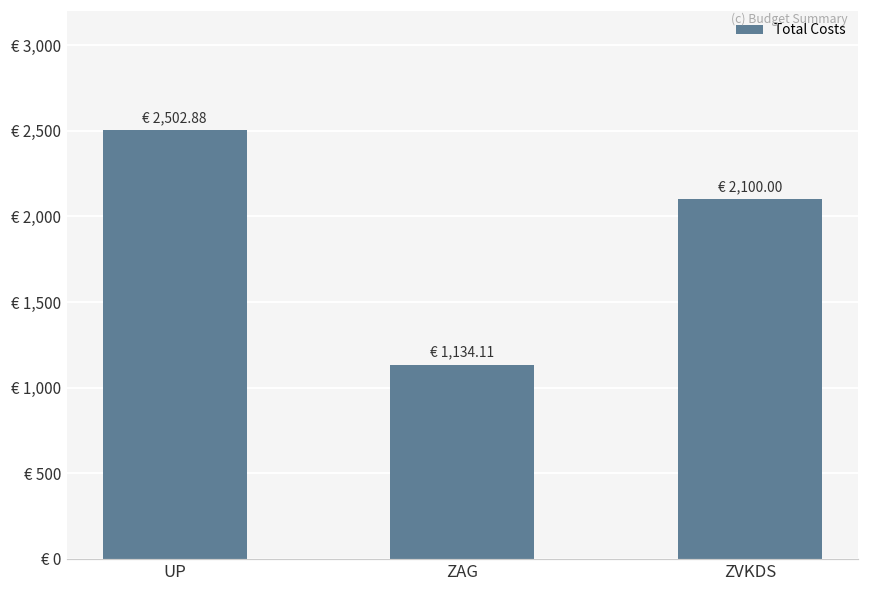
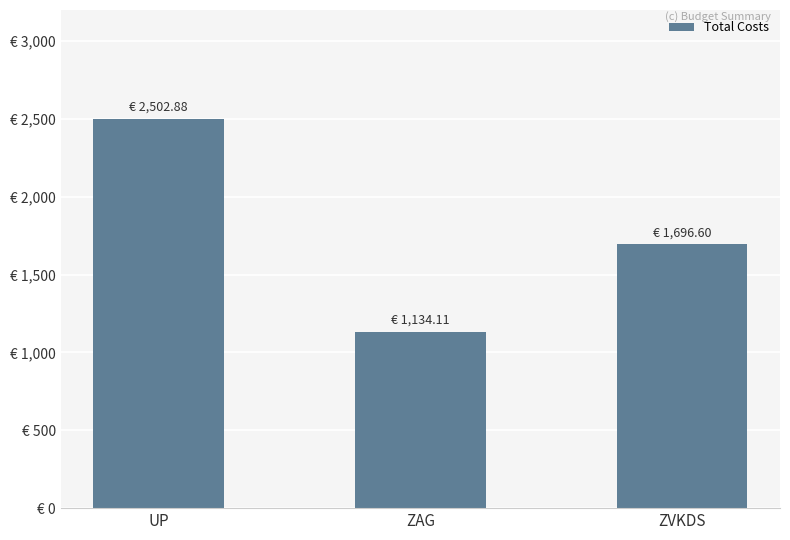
ZVKDS: 2,100.00 -> 1,696.60
